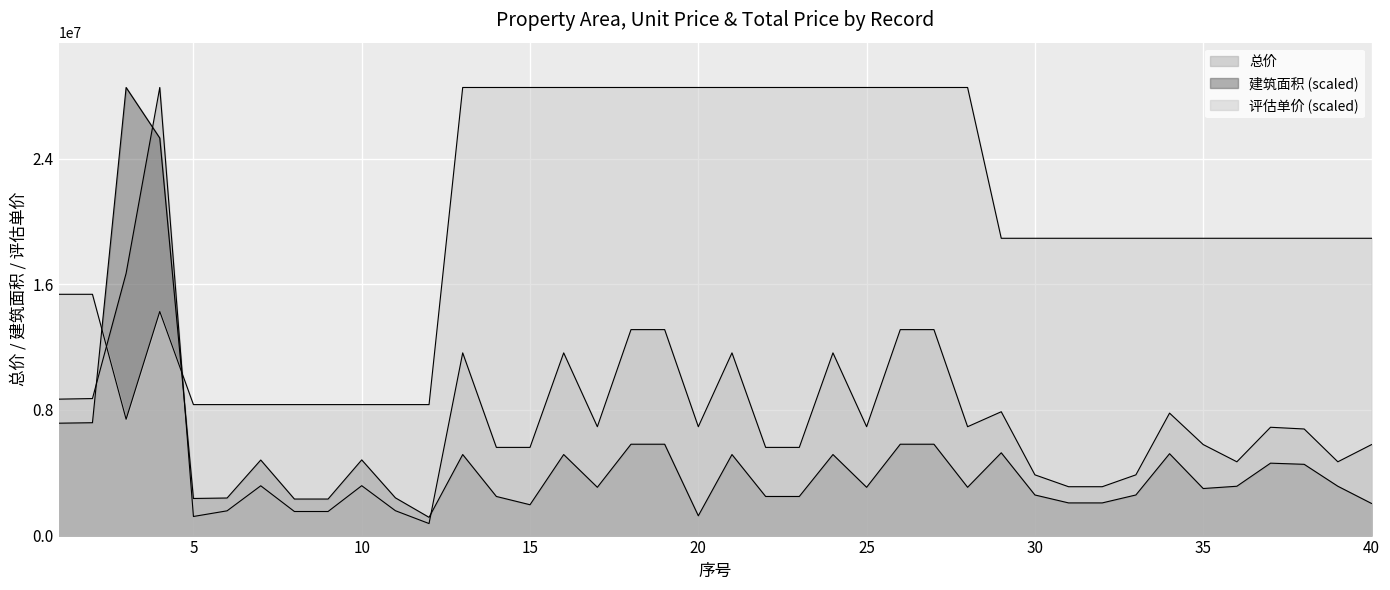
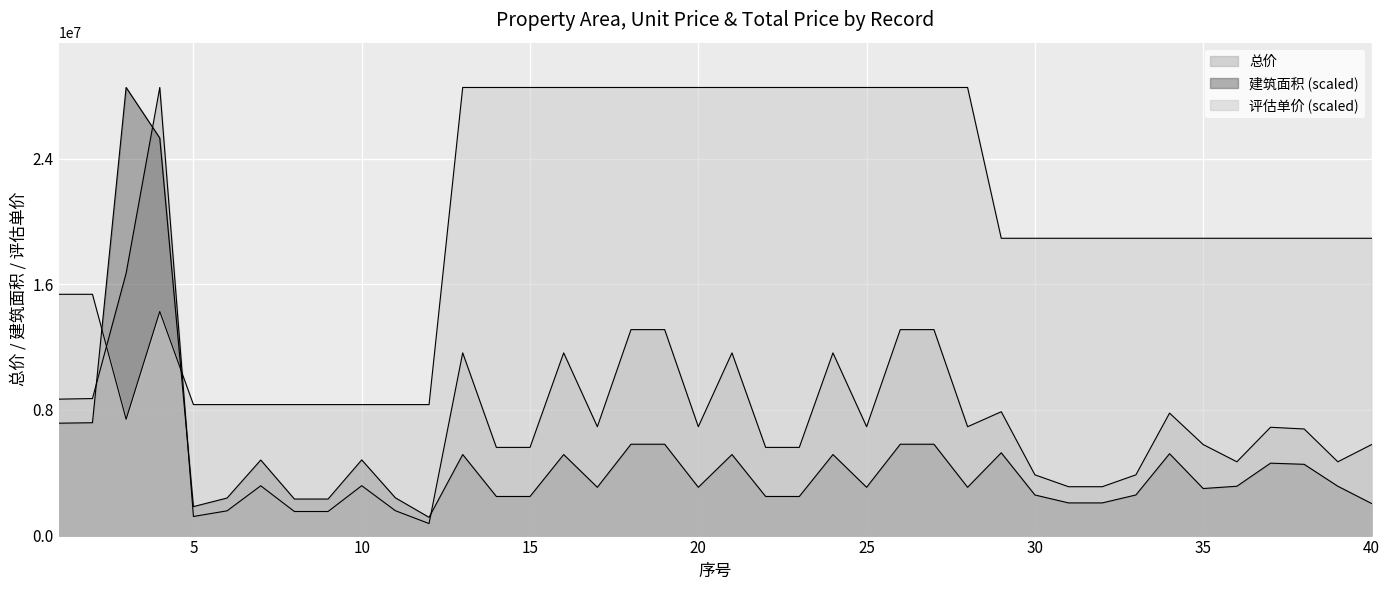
建筑面积 (scaled), 5: 2400000 -> 1800000
建筑面积 (scaled), 15: 2000000 -> 2500000
建筑面积 (scaled), 20: 1300000 -> 3100000
